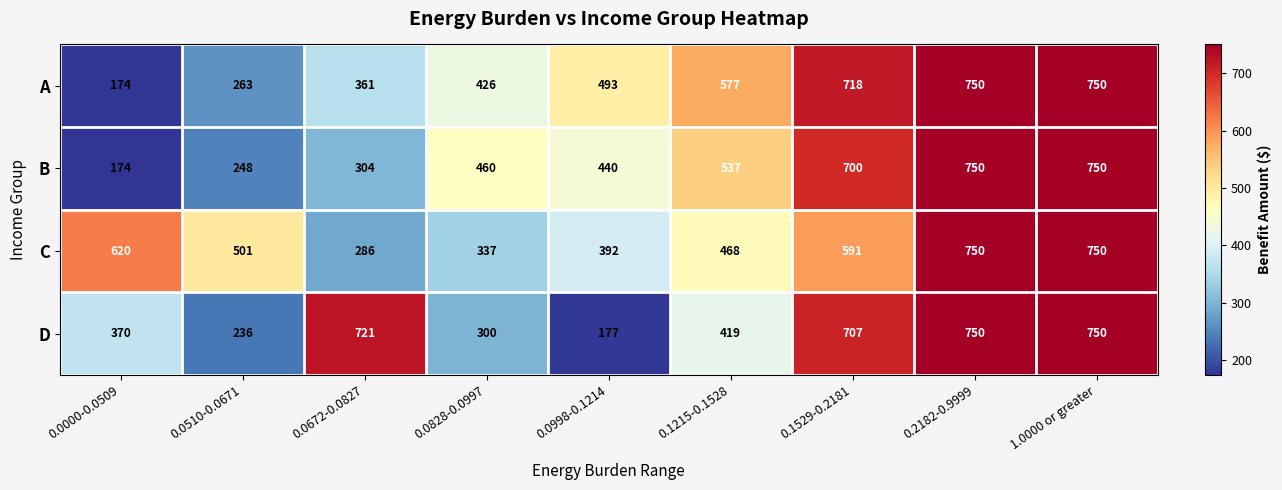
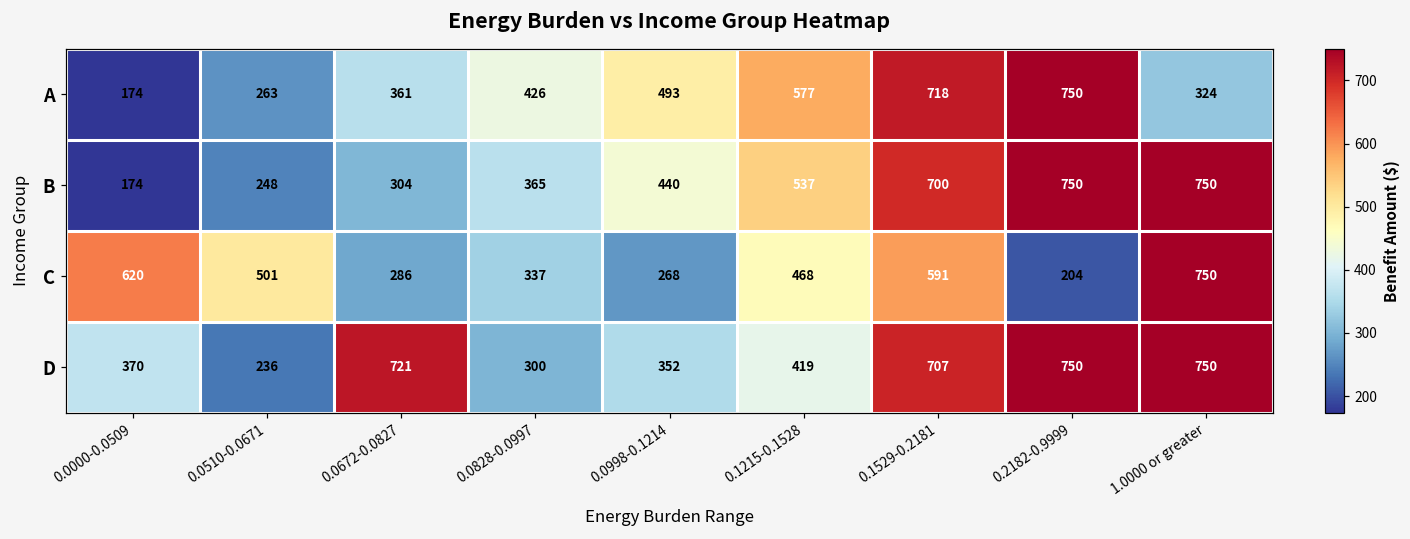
A, 1.0000 or greater: 750 -> 324
B, 0.0828-0.0997: 460 -> 365
C, 0.0998-0.1214: 392 -> 268
C, 0.2182-0.9999: 750 -> 204
D, 0.0998-0.1214: 177 -> 352
